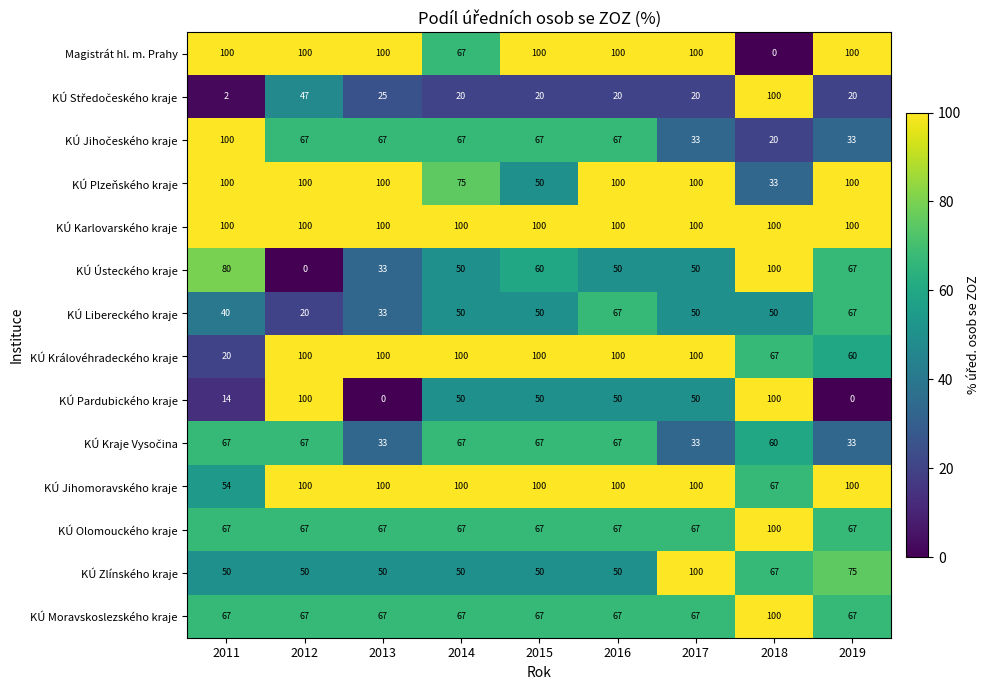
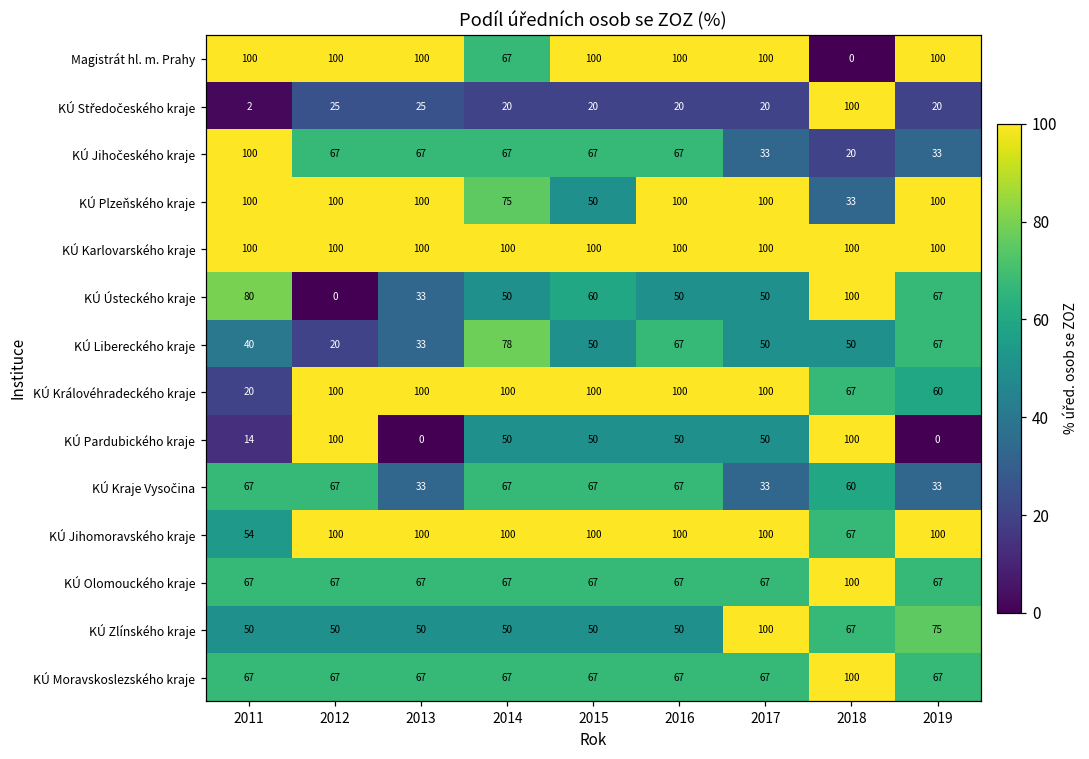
KÚ Středočeského kraje, 2012: 47 -> 25
KÚ Libereckého kraje, 2014: 50 -> 78
